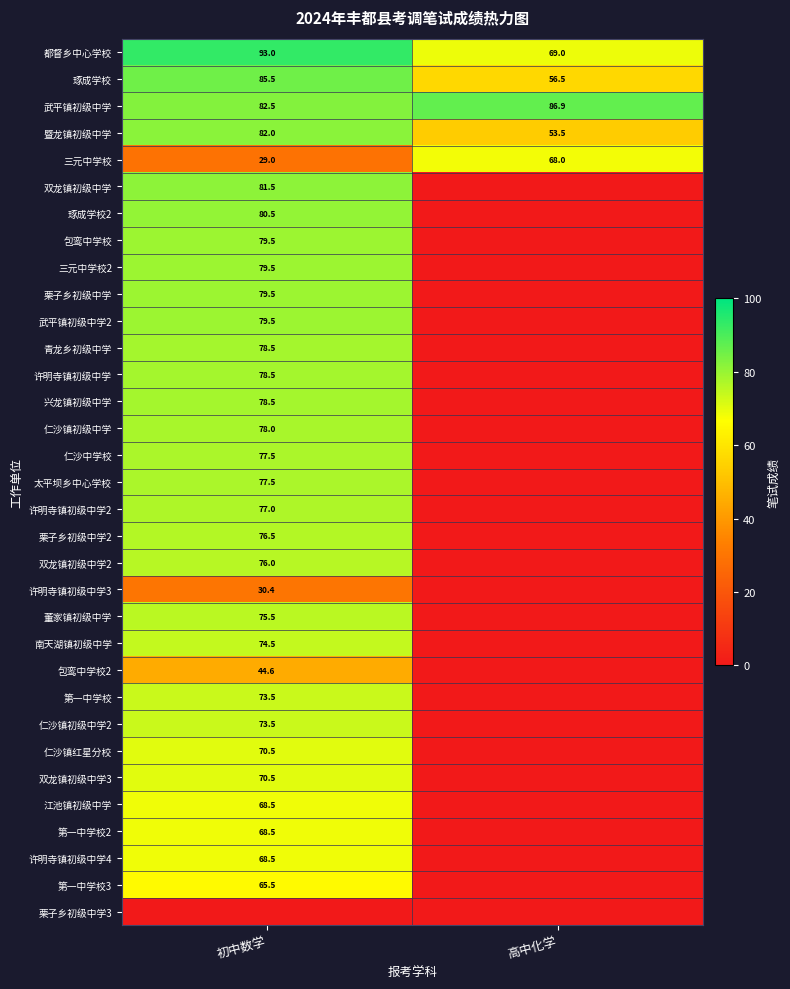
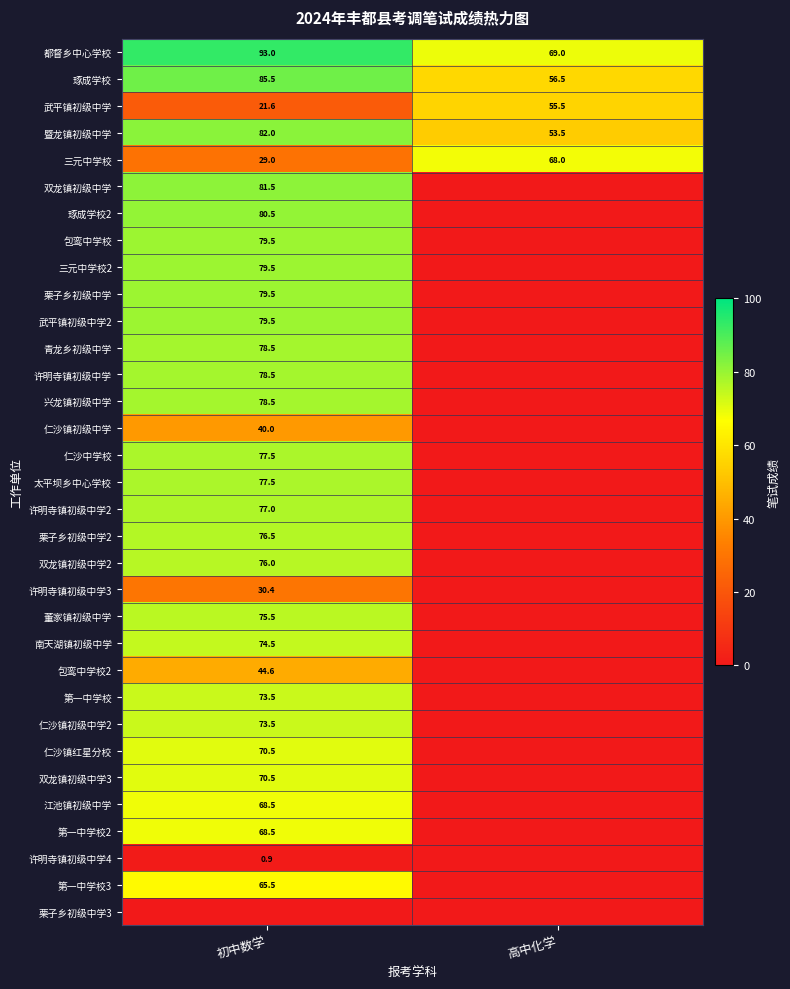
武平镇初级中学, 初中数学: 82.5 -> 21.6
武平镇初级中学, 高中化学: 86.9 -> 55.5
仁沙镇初级中学, 初中数学: 78.0 -> 40.0
许明寺镇初级中学4, 初中数学: 68.5 -> 0.9
